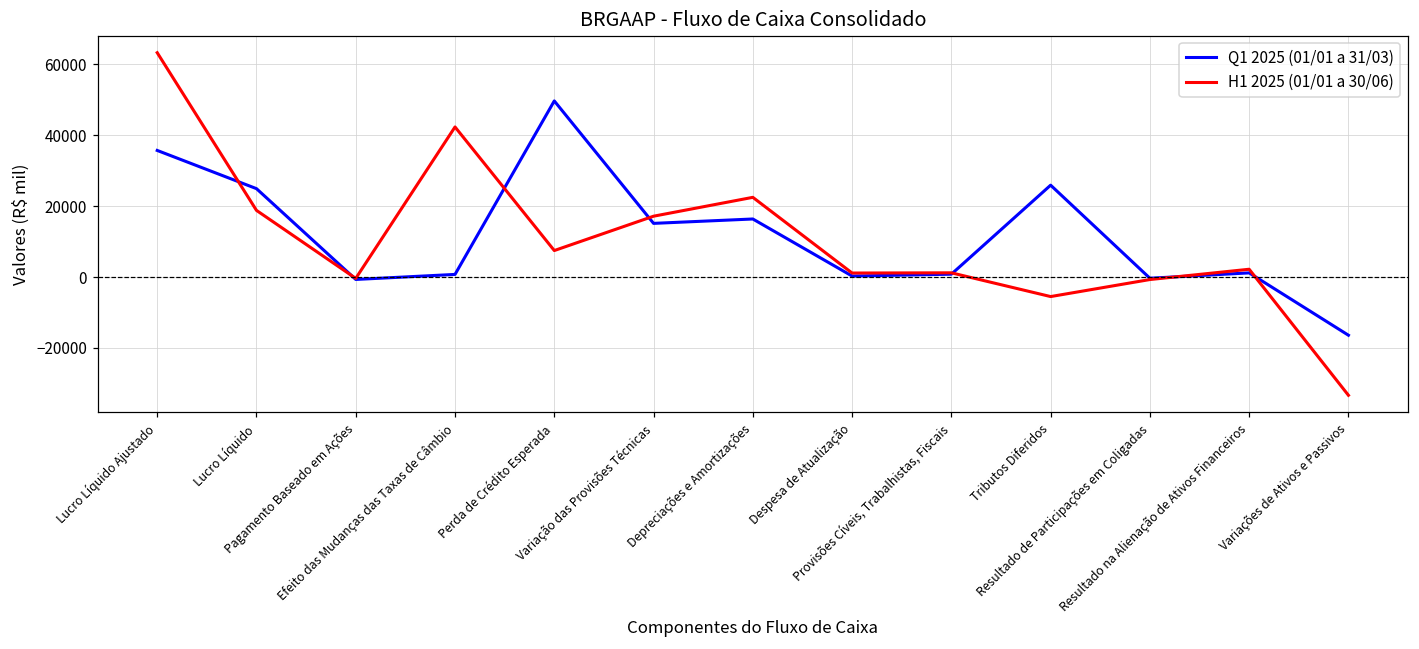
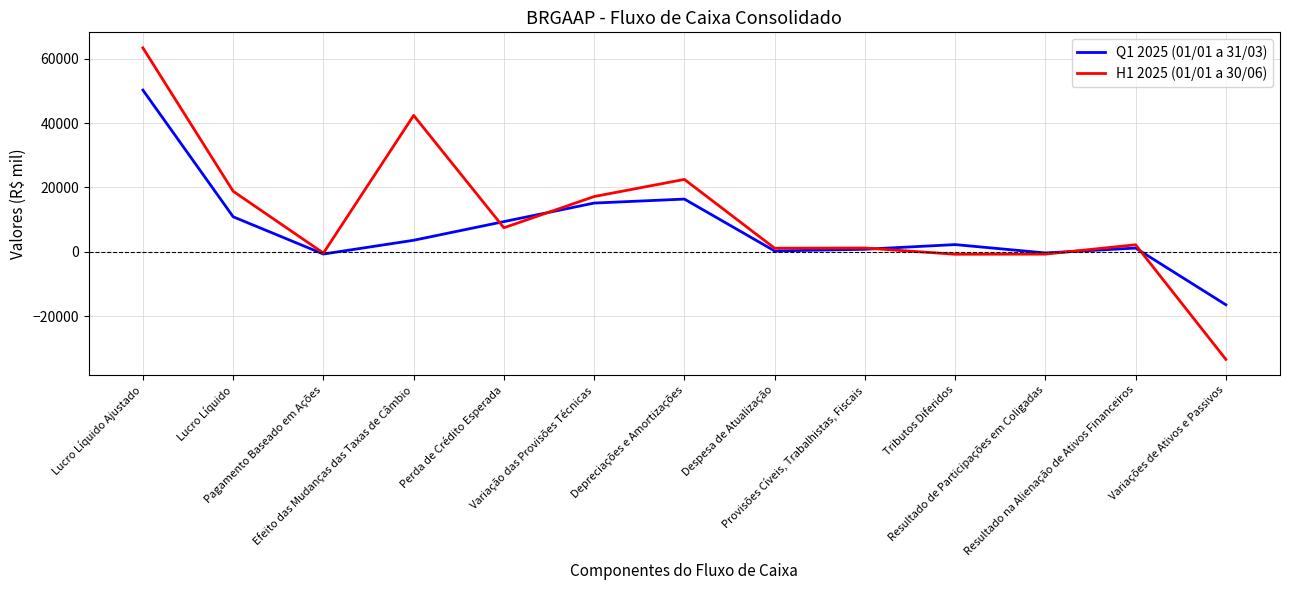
Q1 2025 (01/01 a 31/03), Lucro Líquido Ajustado: 36000 -> 50000
Q1 2025 (01/01 a 31/03), Lucro Líquido: 25000 -> 11000
Q1 2025 (01/01 a 31/03), Efeito das Mudanças das Taxas de Câmbio: 1000 -> 4000
Q1 2025 (01/01 a 31/03), Perda de Crédito Esperada: 50000 -> 9000
Q1 2025 (01/01 a 31/03), Tributos Diferidos: 26000 -> 2000
H1 2025 (01/01 a 30/06), Tributos Diferidos: -5000 -> -1000
